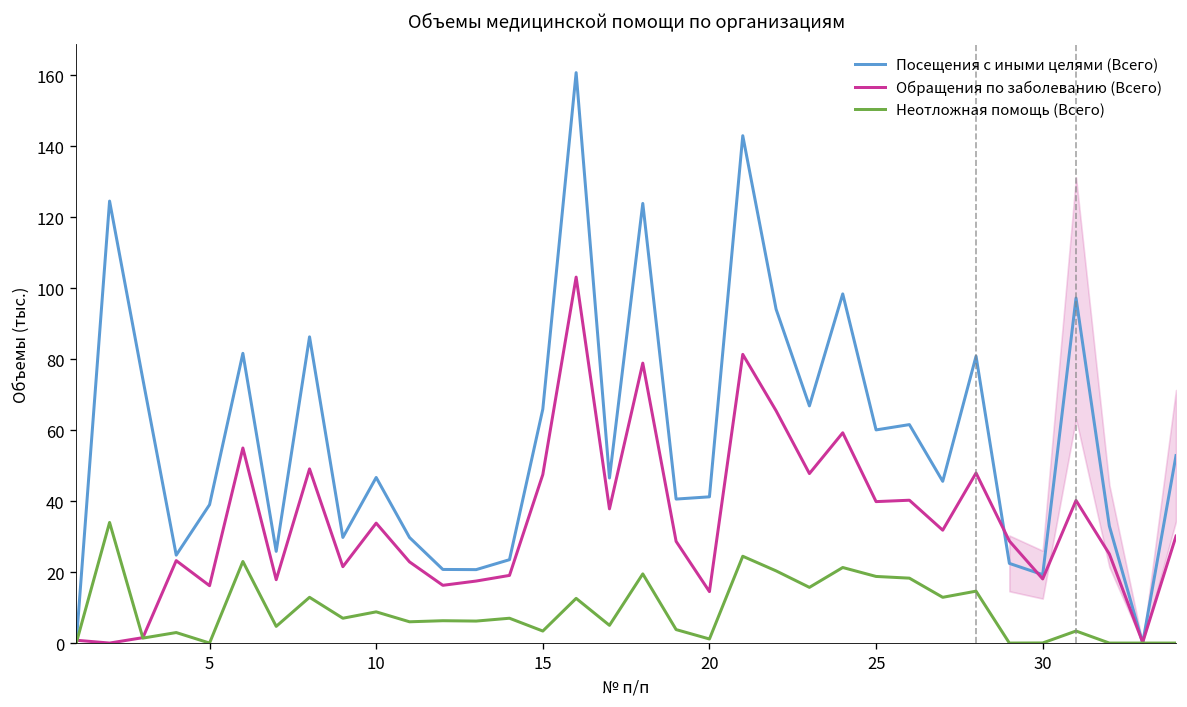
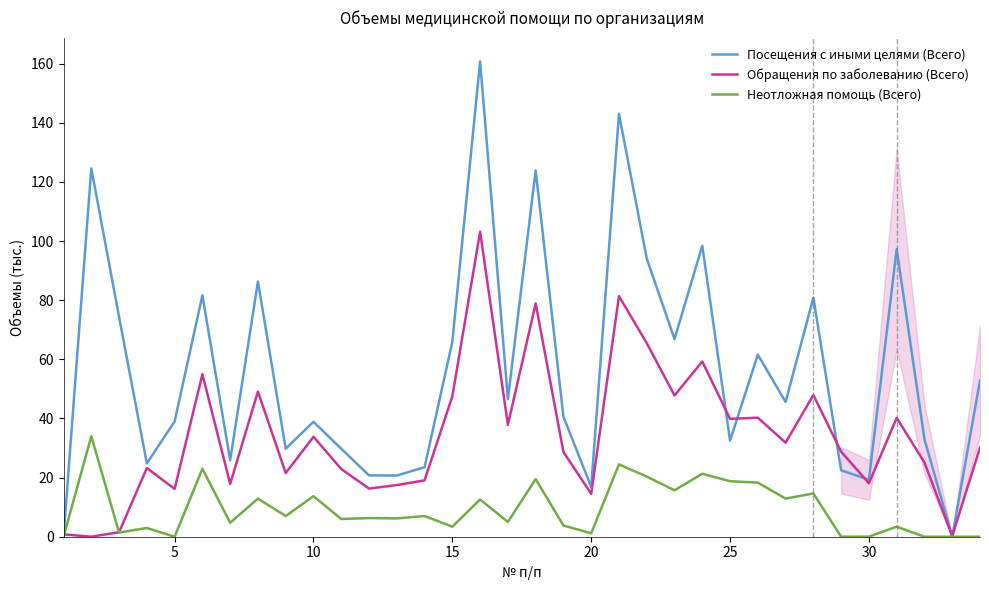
Посещения с иными целями (Всего), 10: 47 -> 39
Неотложная помощь (Всего), 10: 9 -> 14
Посещения с иными целями (Всего), 20: 41 -> 17
Посещения с иными целями (Всего), 25: 60 -> 33
